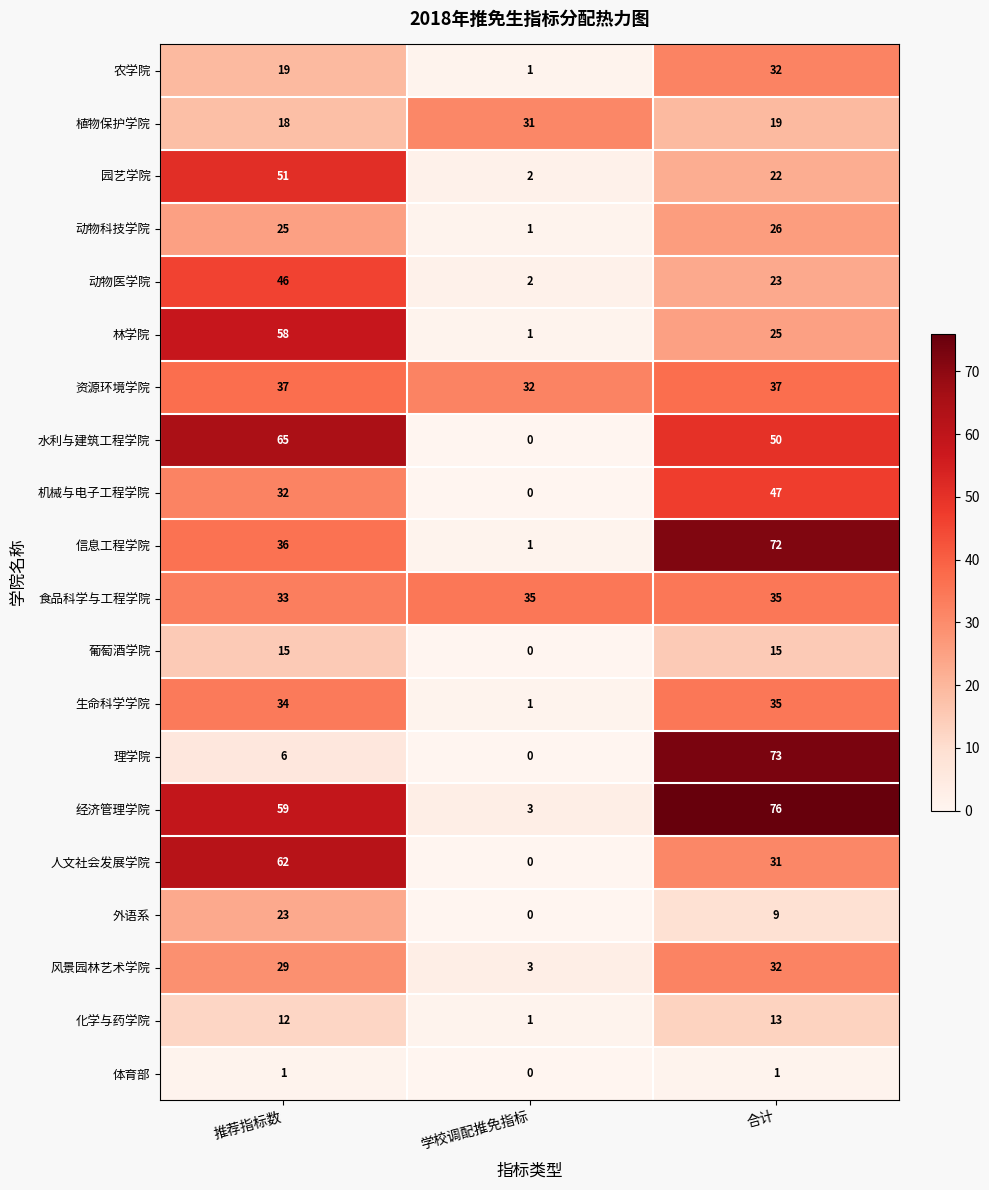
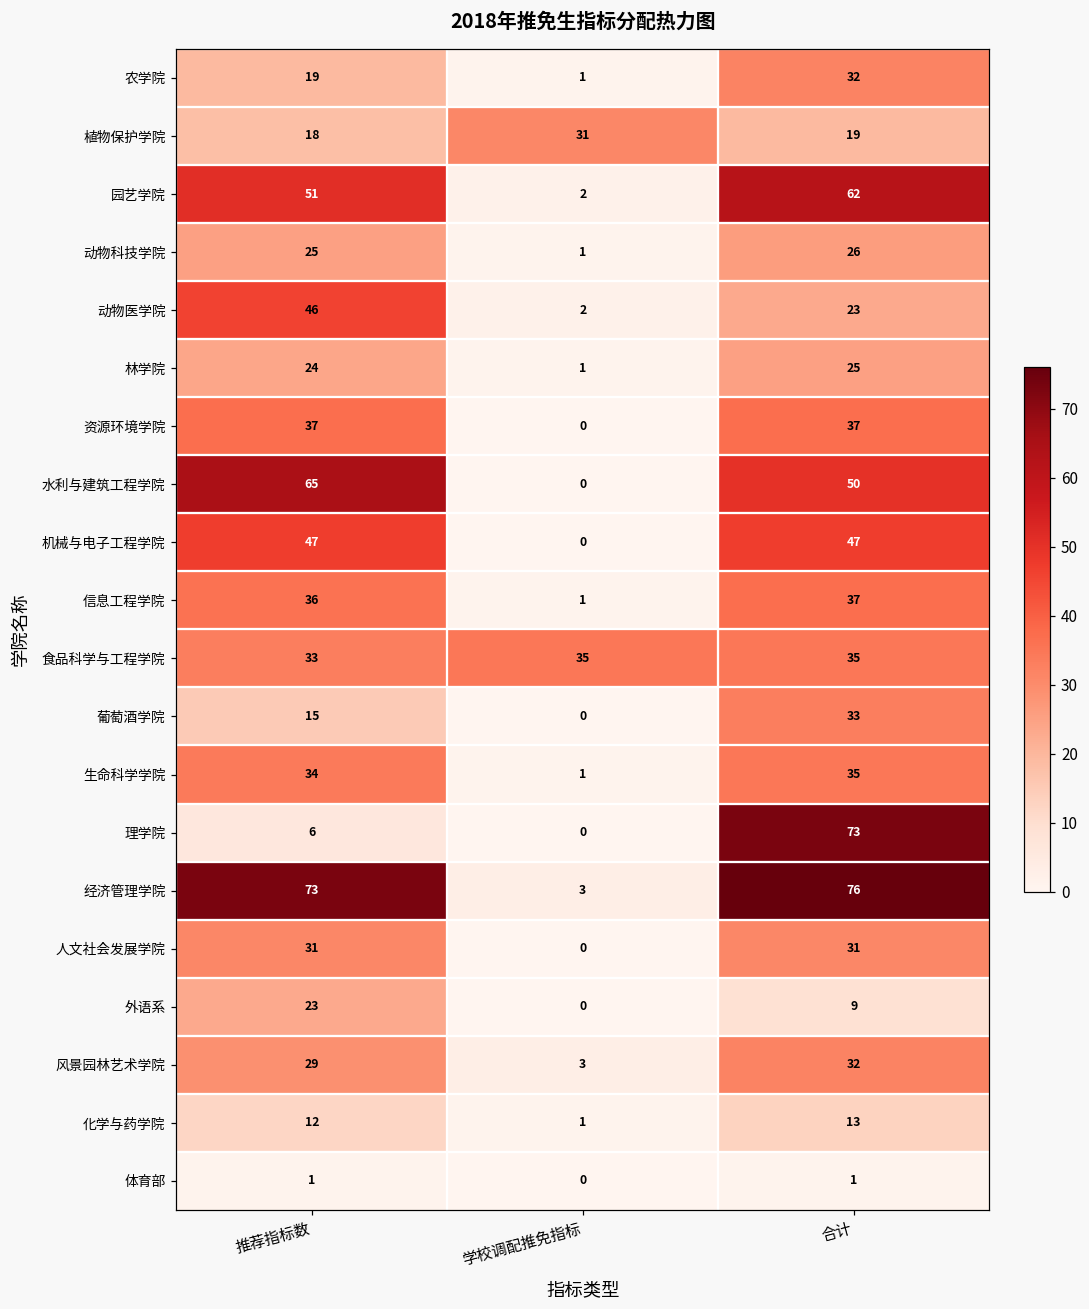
园艺学院, 合计: 22 -> 62
林学院, 推荐指标数: 58 -> 24
资源环境学院, 学校调配推免指标: 32 -> 0
机械与电子工程学院, 推荐指标数: 32 -> 47
信息工程学院, 合计: 72 -> 37
葡萄酒学院, 合计: 15 -> 33
经济管理学院, 推荐指标数: 59 -> 73
人文社会发展学院, 推荐指标数: 62 -> 31
